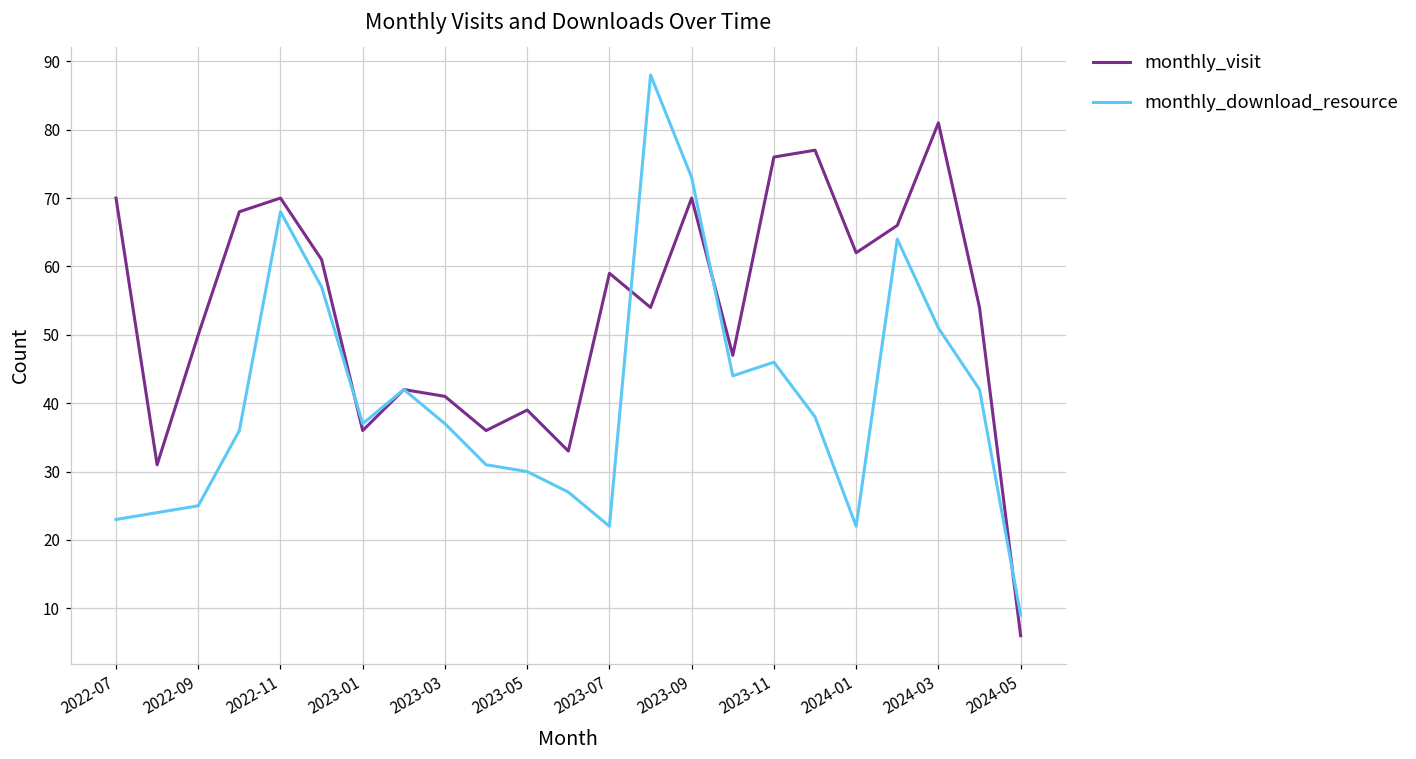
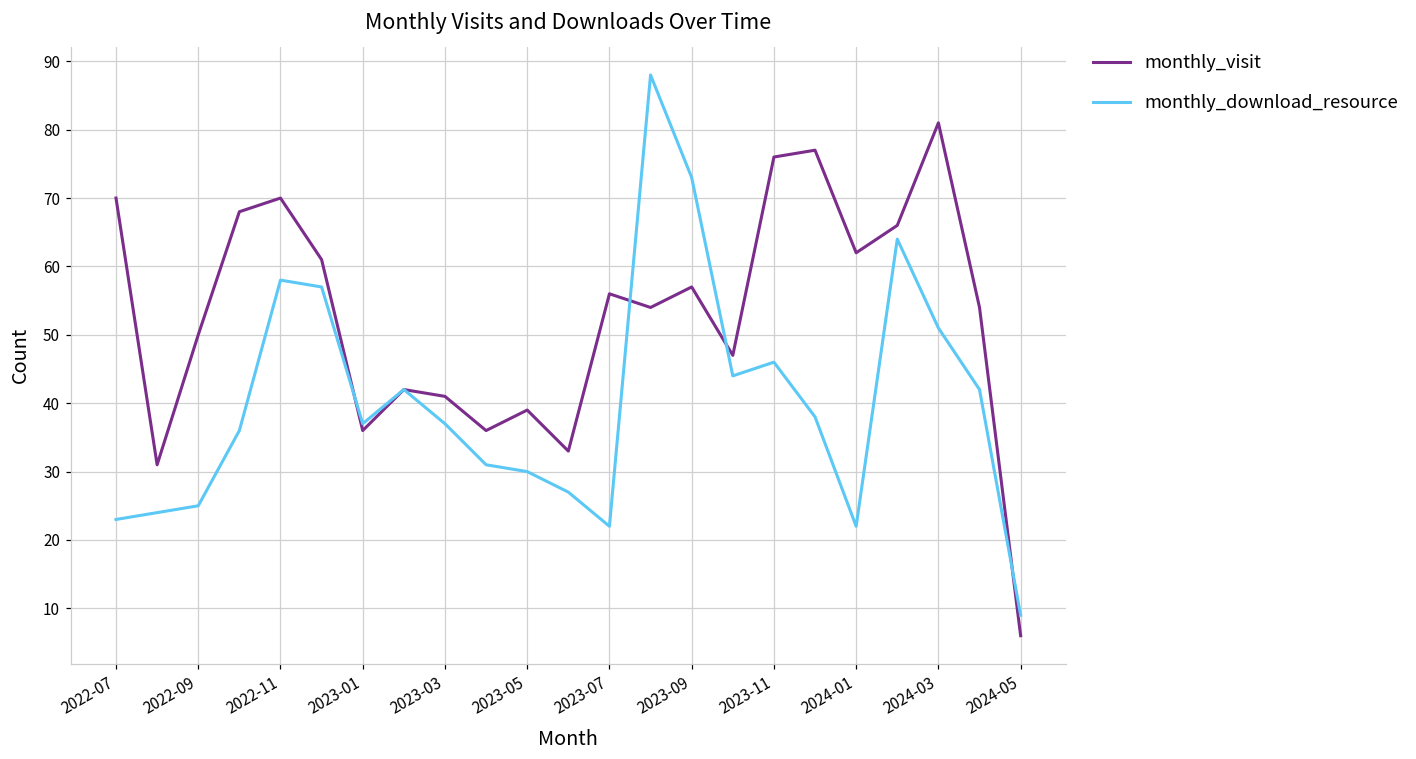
monthly_download_resource, 2022-11: 68 -> 58
monthly_visit, 2023-07: 59 -> 56
monthly_visit, 2023-09: 70 -> 57
